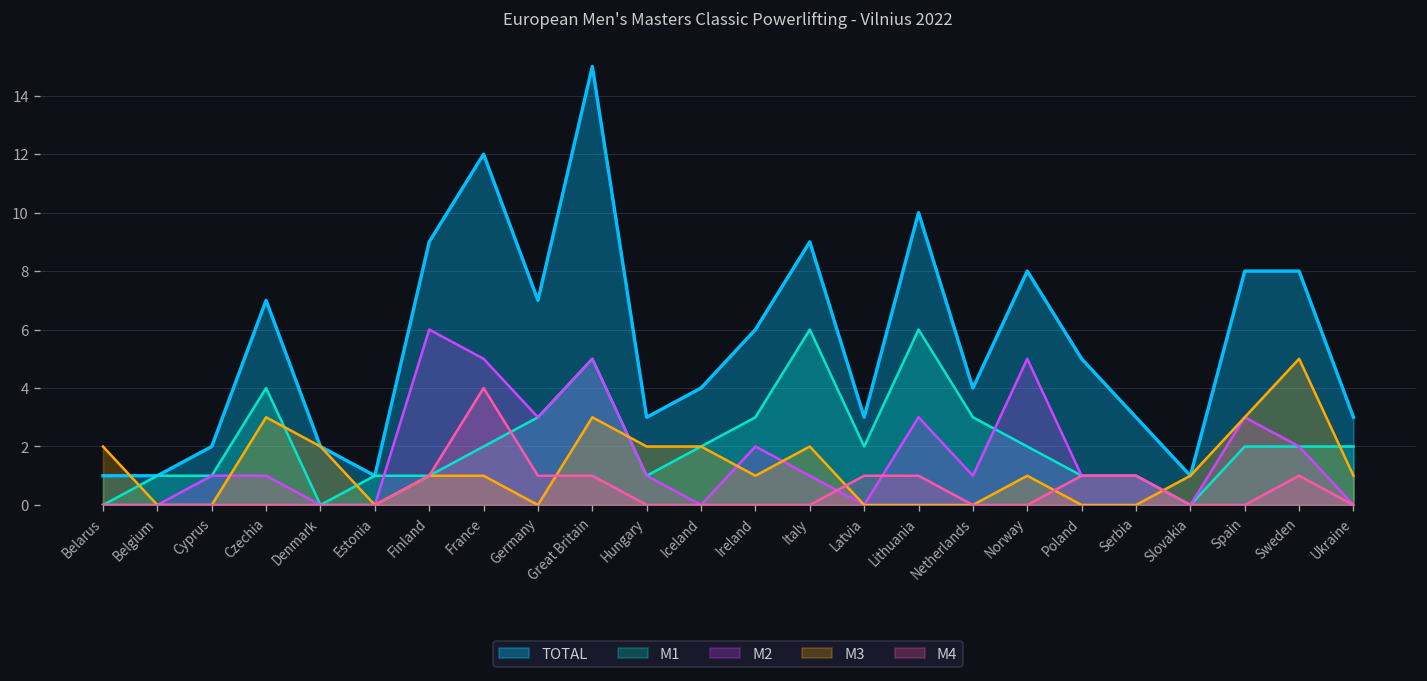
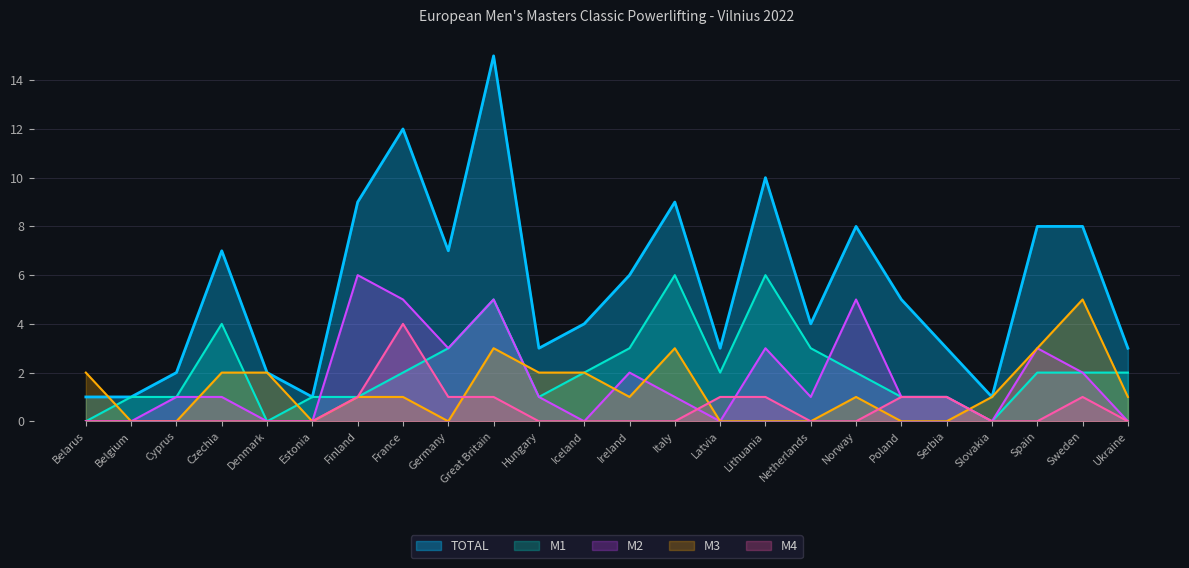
M3, Czechia: 3 -> 2
M3, Italy: 2 -> 3
